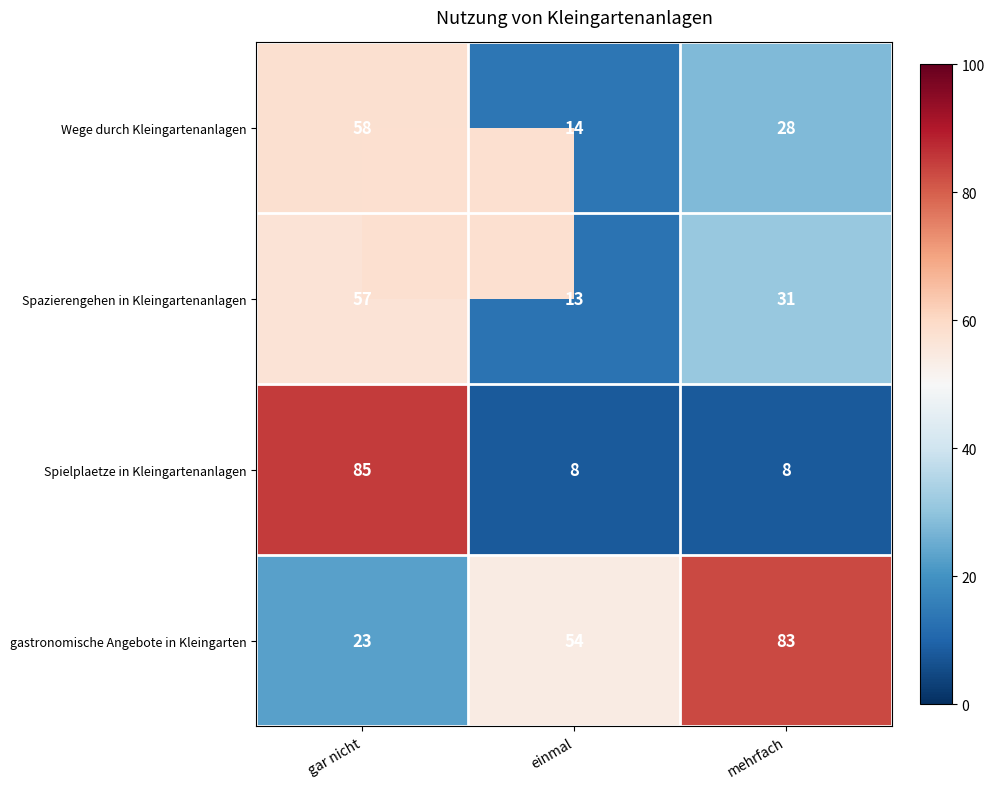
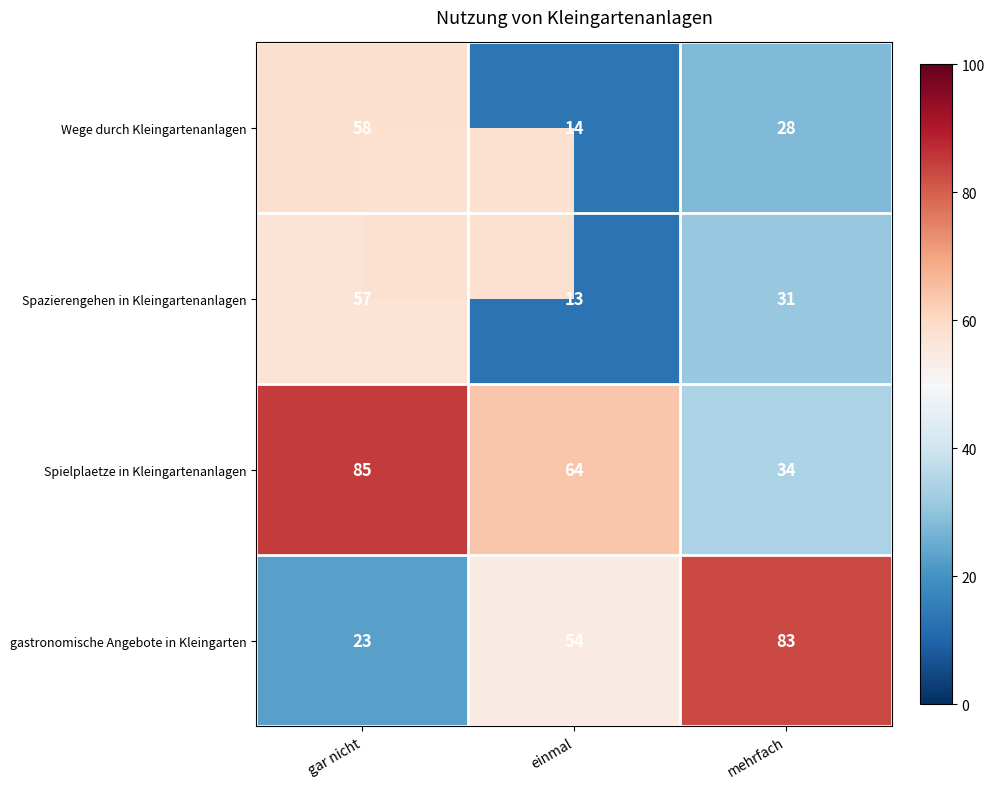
Spielplaetze in Kleingartenanlagen, einmal: 8 -> 64
Spielplaetze in Kleingartenanlagen, mehrfach: 8 -> 34
